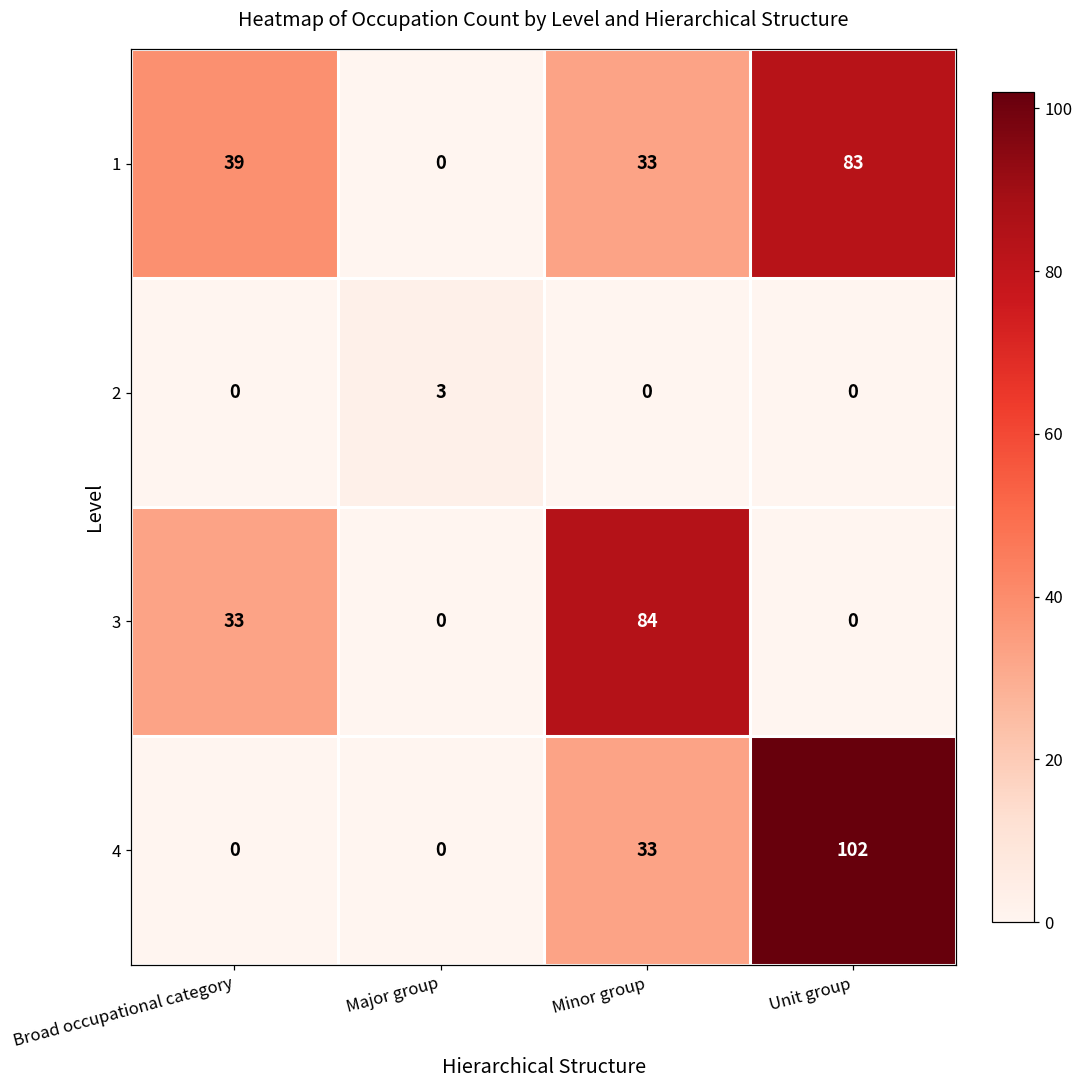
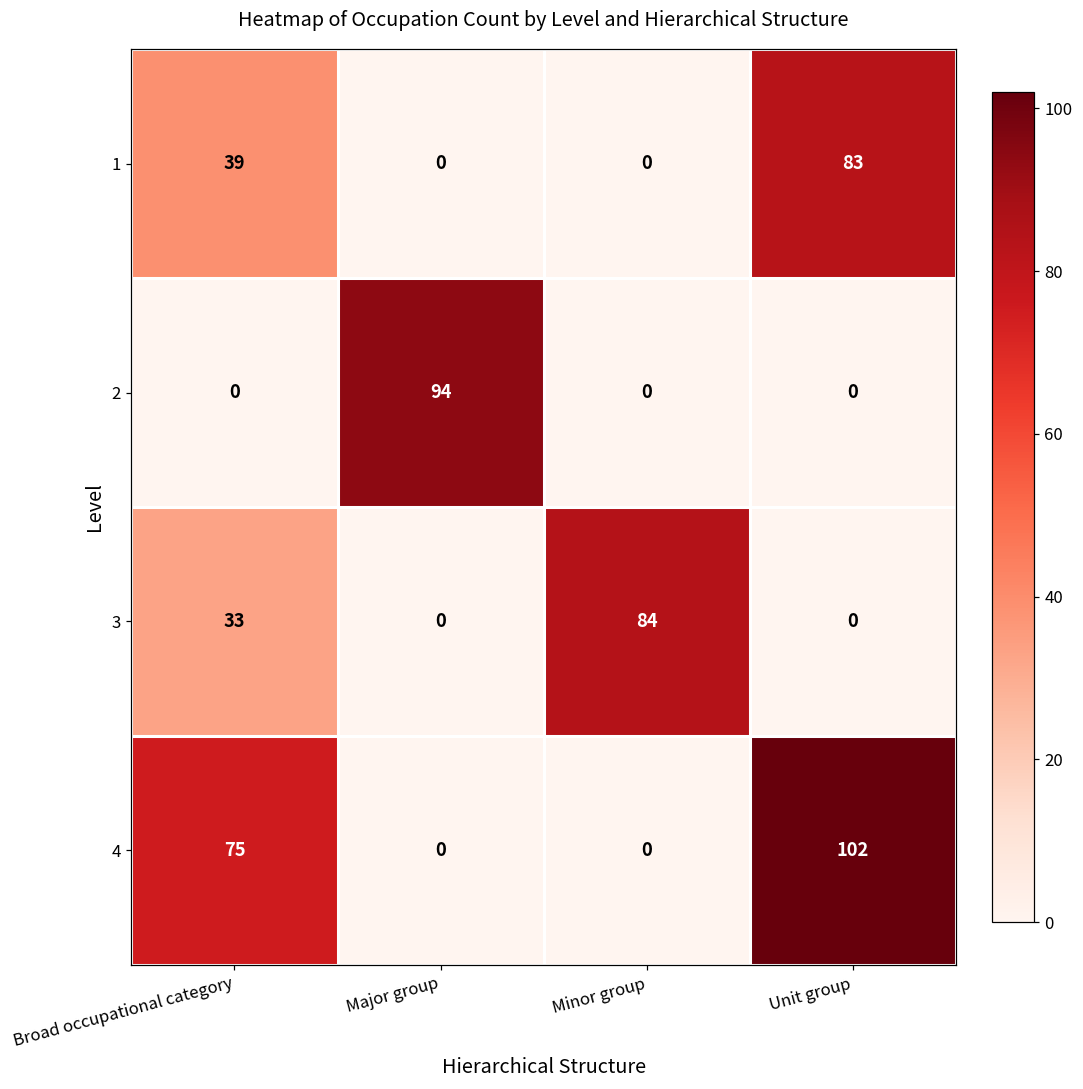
1, Minor group: 33 -> 0
2, Major group: 3 -> 94
4, Broad occupational category: 0 -> 75
4, Minor group: 33 -> 0
